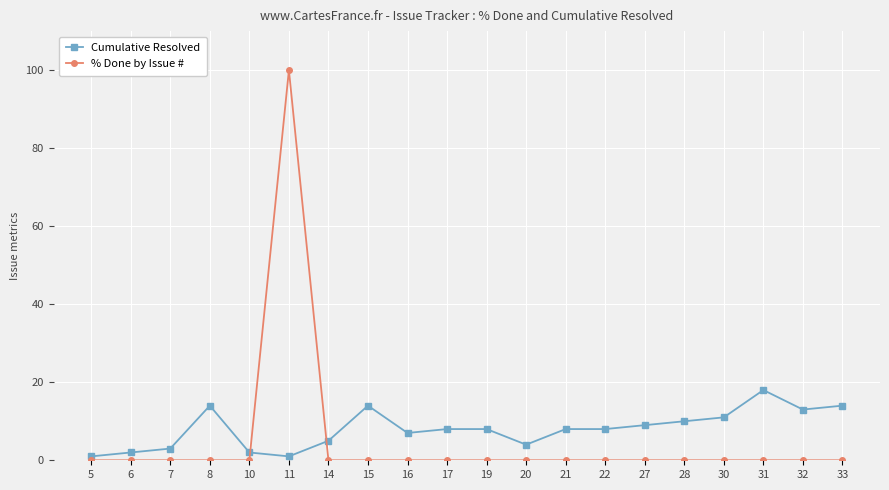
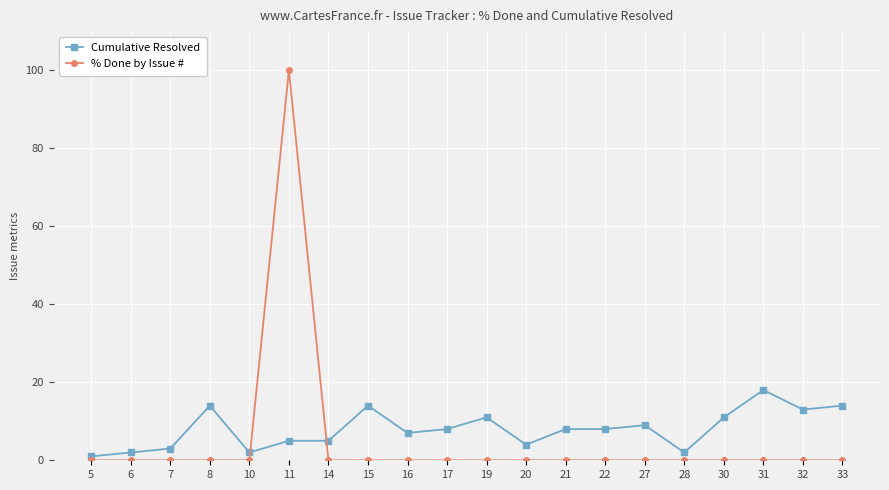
Cumulative Resolved, 11: 1 -> 5
Cumulative Resolved, 19: 8 -> 11
Cumulative Resolved, 28: 10 -> 2
